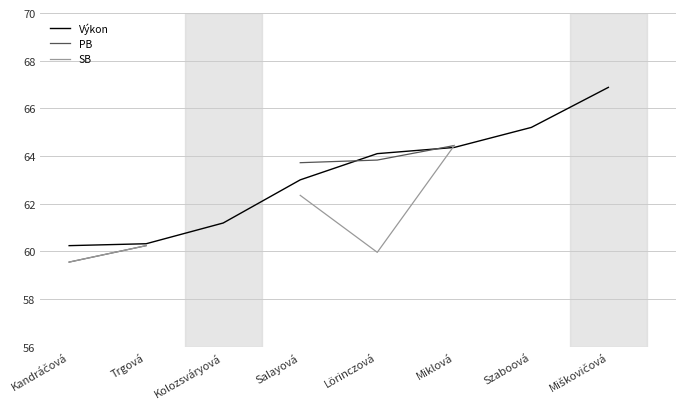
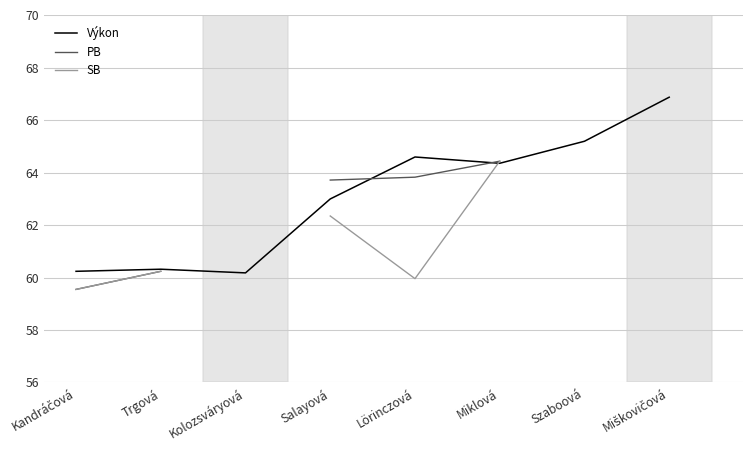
Výkon, Kolozsváryová: 61.2 -> 60.2
Výkon, Lörinczová: 64.1 -> 64.6
